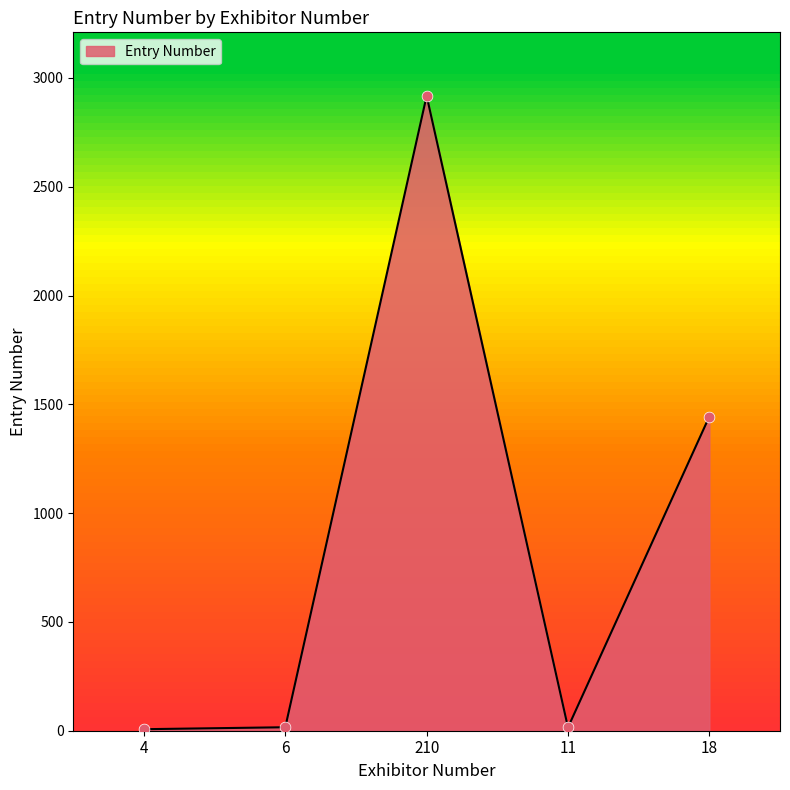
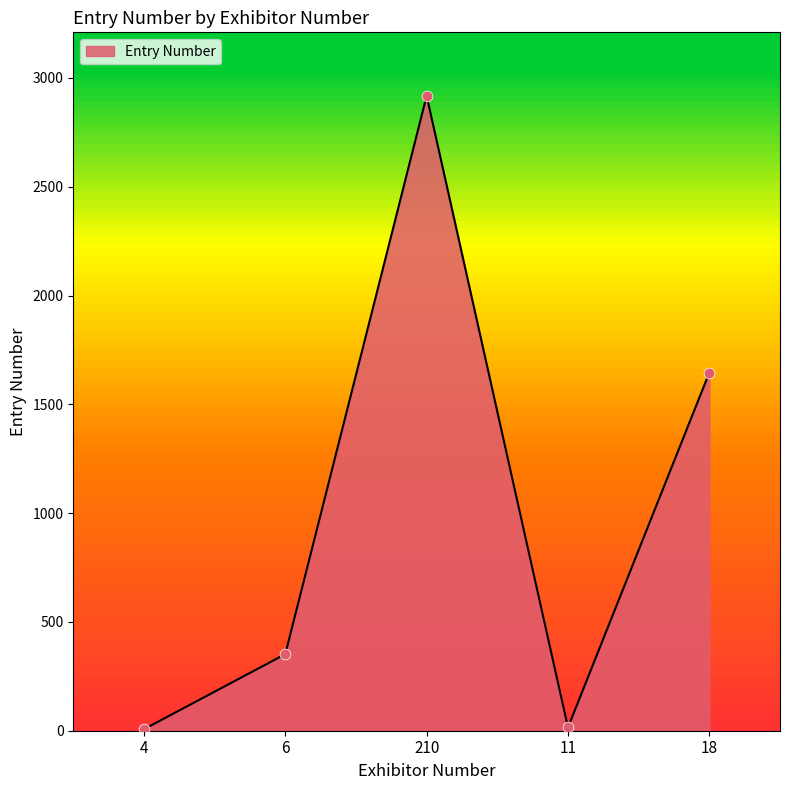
6: 20 -> 350
18: 1440 -> 1650
